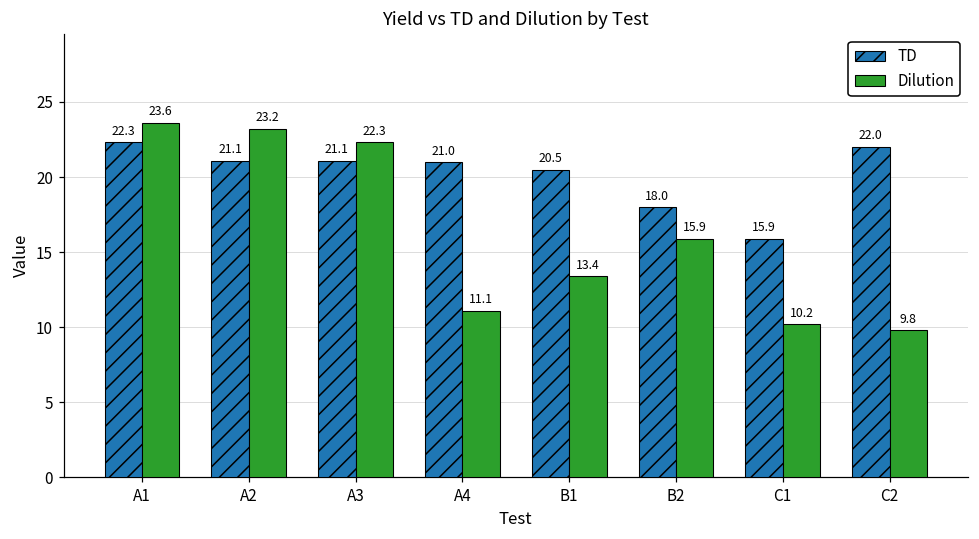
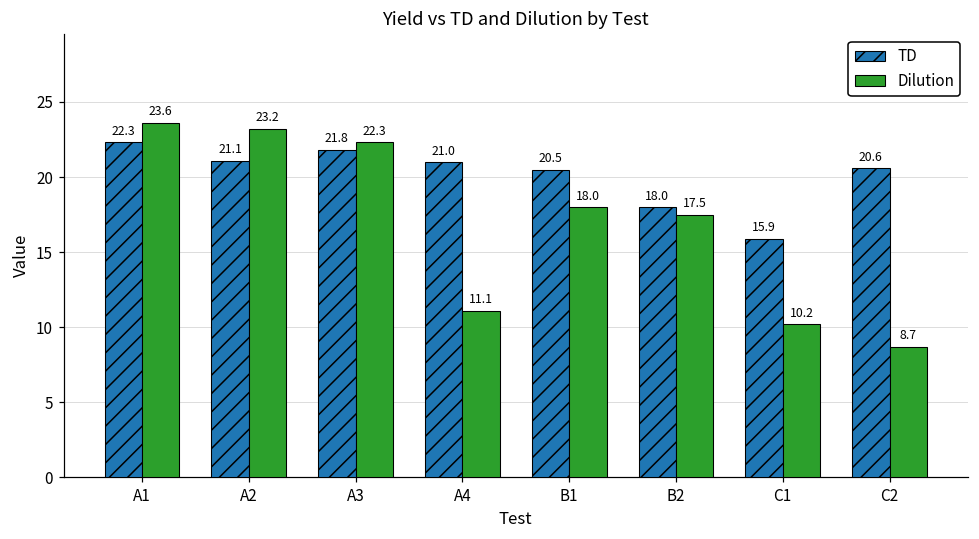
TD, A3: 21.1 -> 21.8
Dilution, B1: 13.4 -> 18.0
Dilution, B2: 15.9 -> 17.5
TD, C2: 22.0 -> 20.6
Dilution, C2: 9.8 -> 8.7
